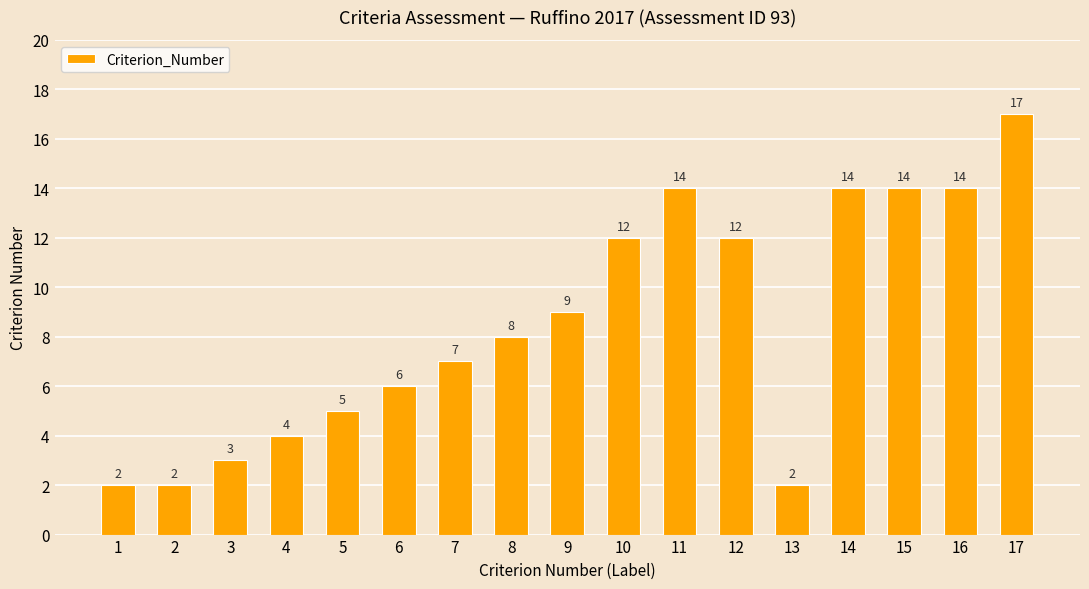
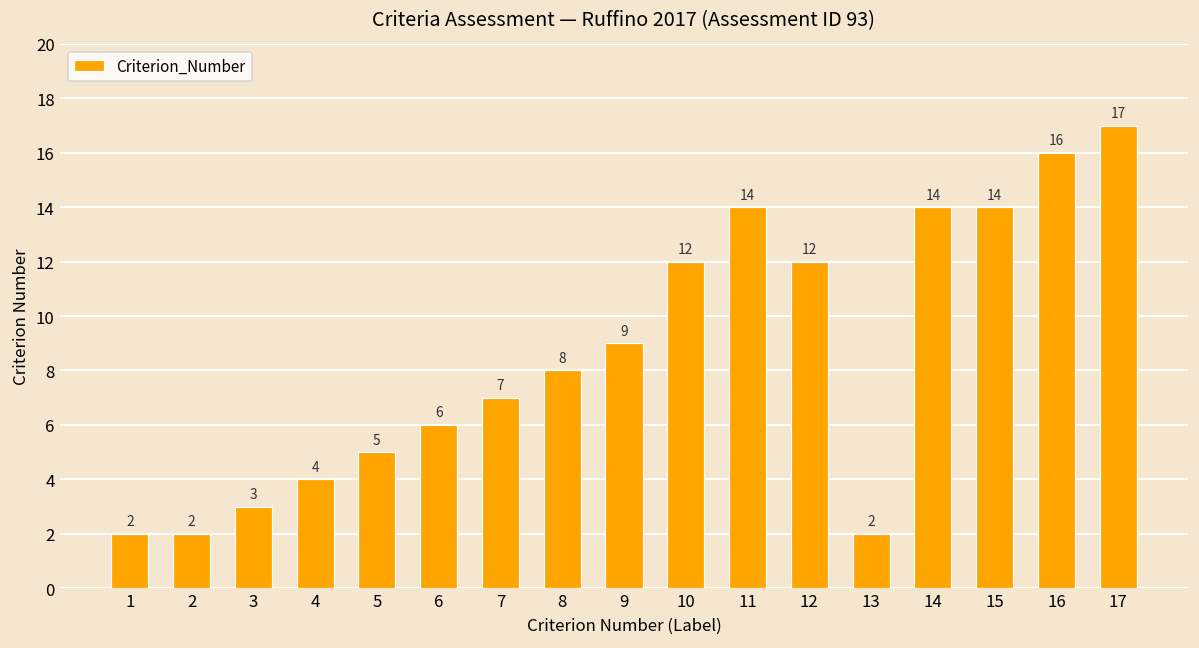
16: 14 -> 16
